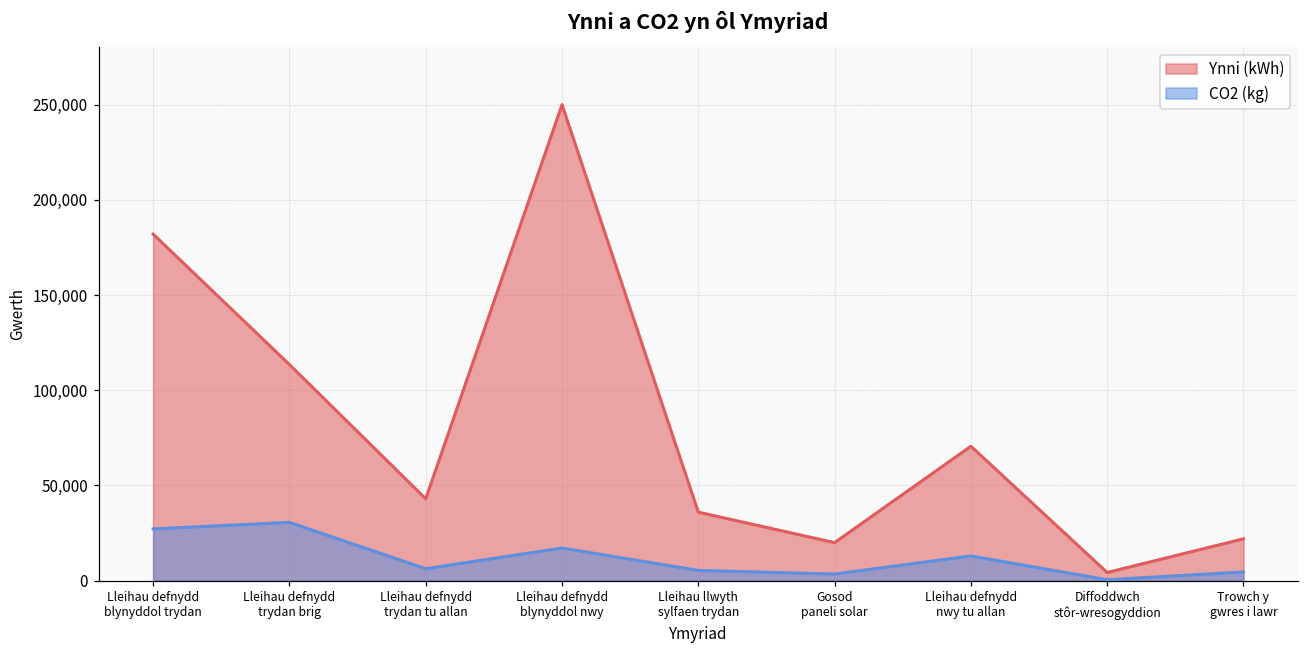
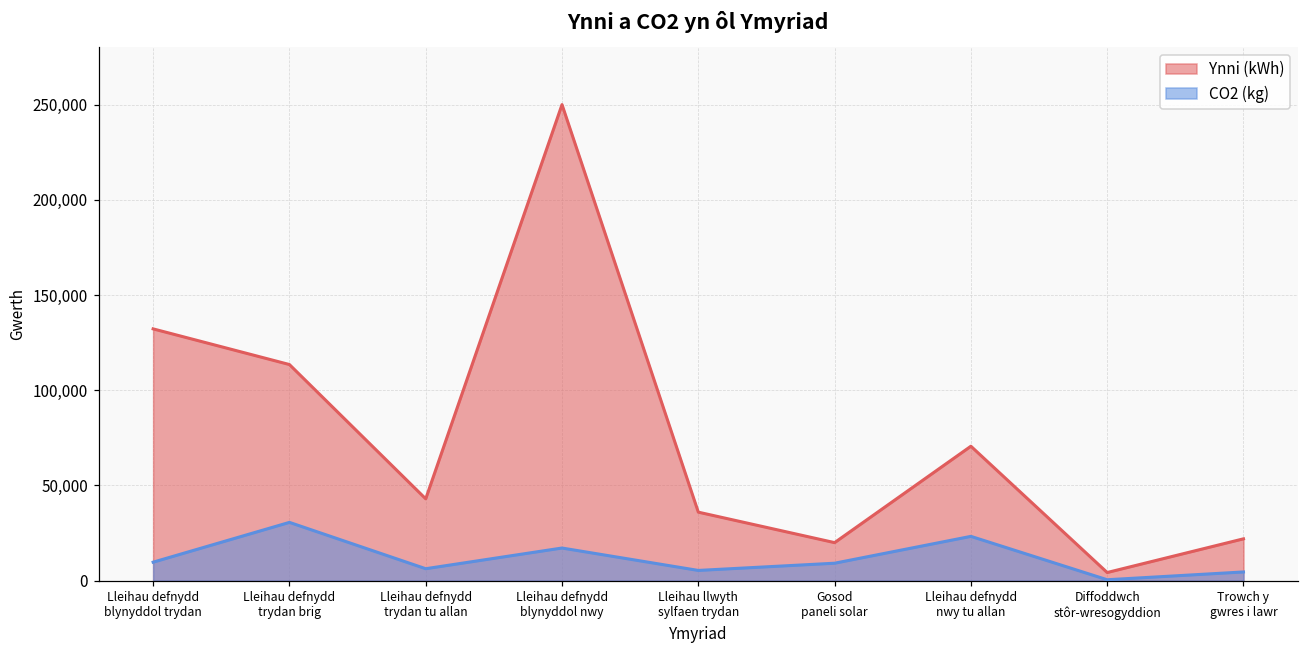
Ynni (kWh), Lleihau defnydd blynyddol trydan: 182,000 -> 132,000
CO2 (kg), Lleihau defnydd blynyddol trydan: 27,000 -> 10,000
CO2 (kg), Gosod paneli solar: 4,000 -> 9,000
CO2 (kg), Lleihau defnydd nwy tu allan: 13,000 -> 23,000
